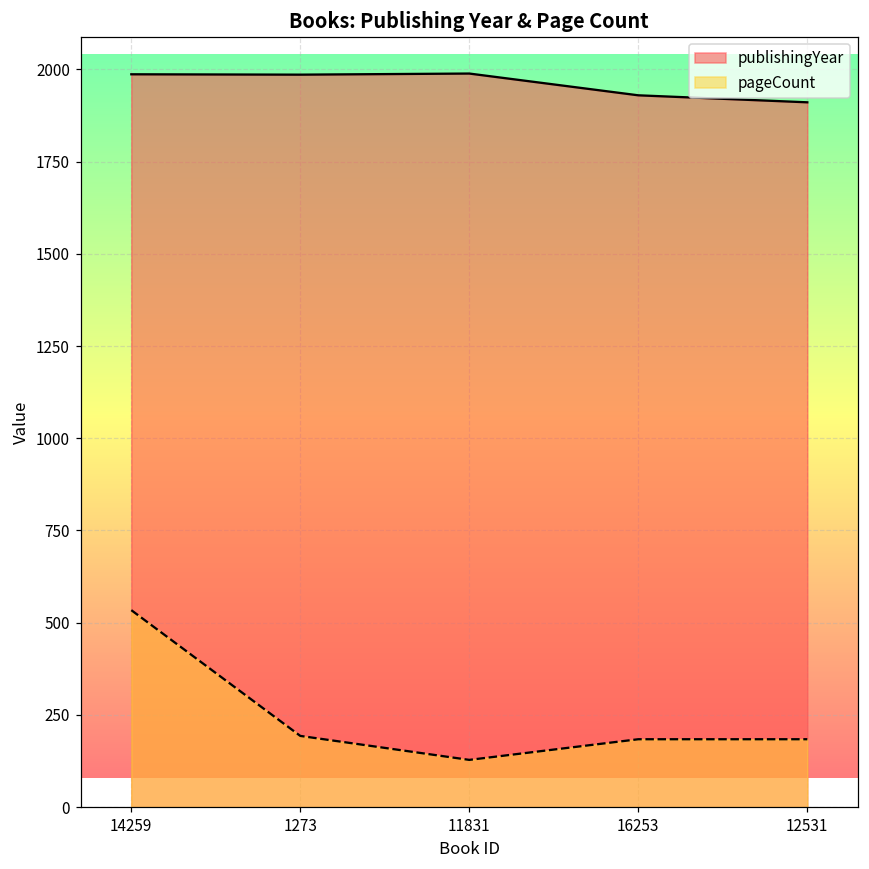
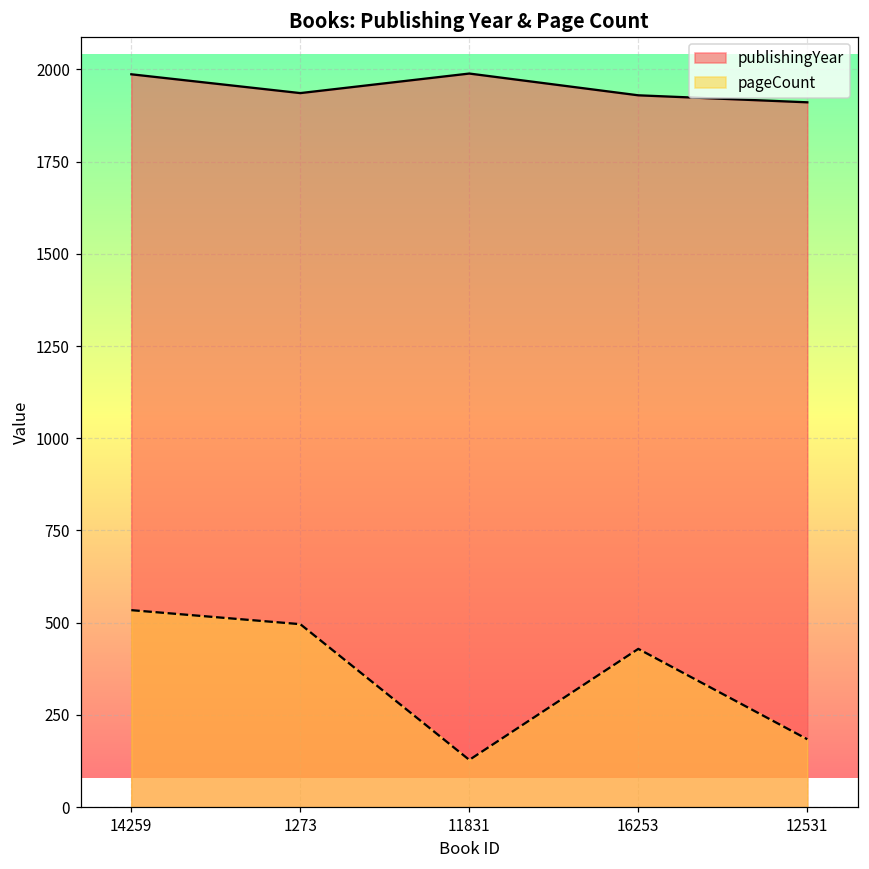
publishingYear, 1273: 1990 -> 1940
pageCount, 1273: 190 -> 500
pageCount, 16253: 180 -> 430
